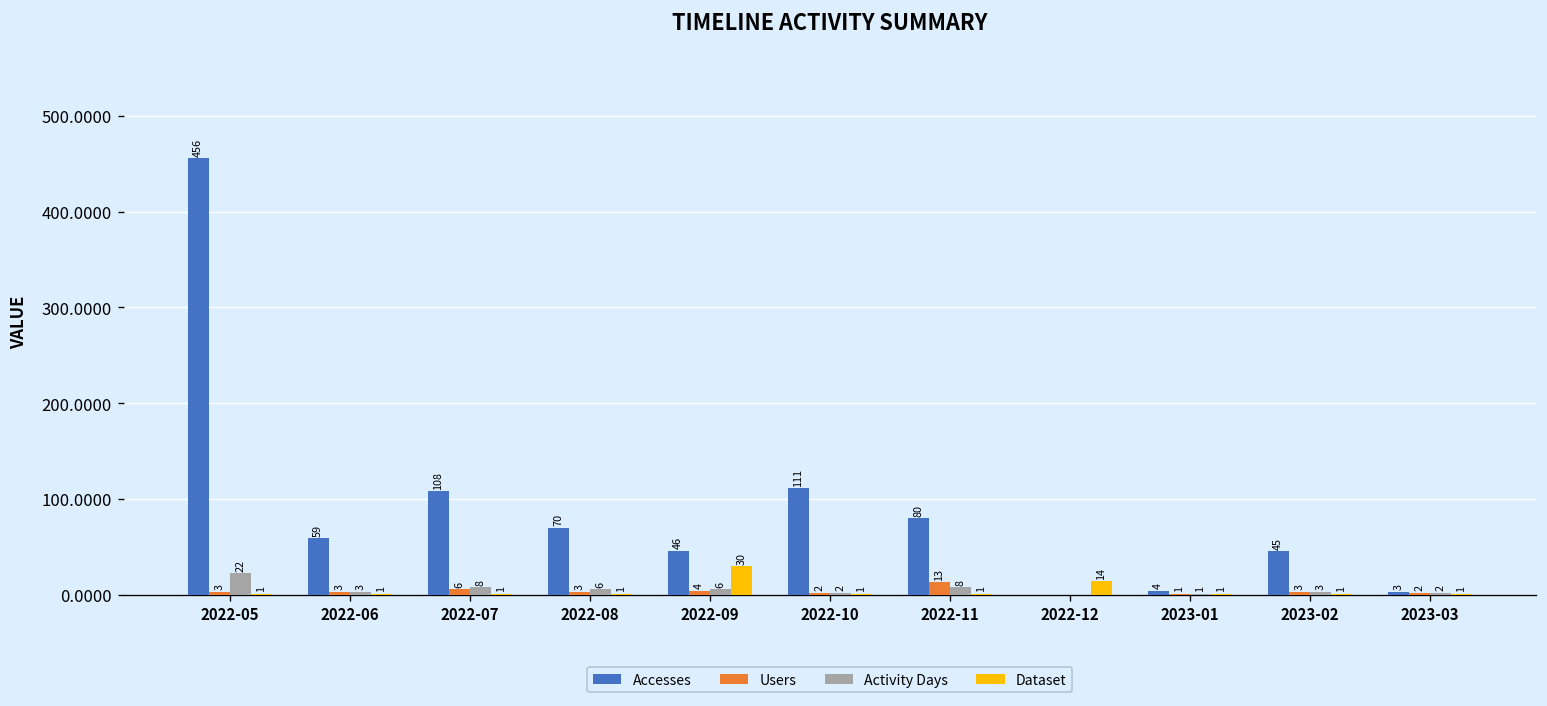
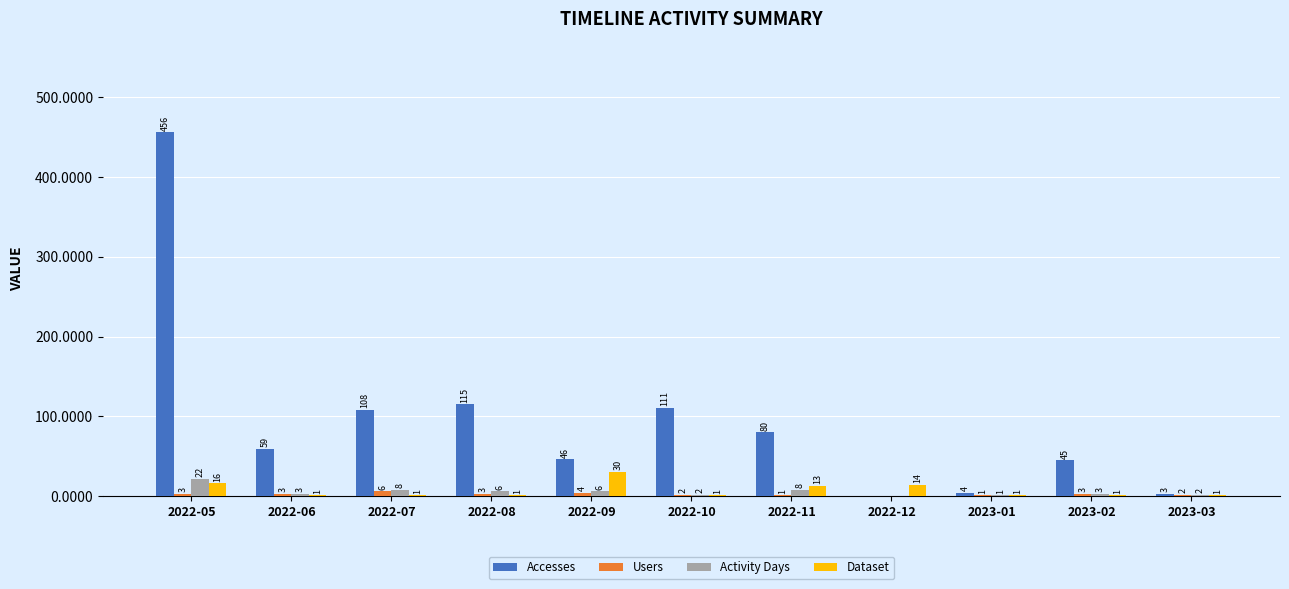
Dataset, 2022-05: 1 -> 16
Accesses, 2022-08: 70 -> 115
Users, 2022-11: 13 -> 1
Dataset, 2022-11: 1 -> 13
